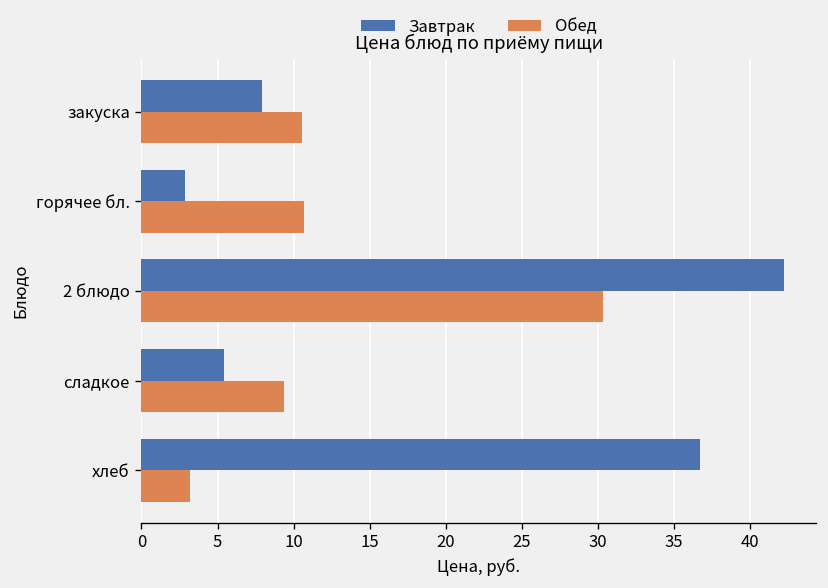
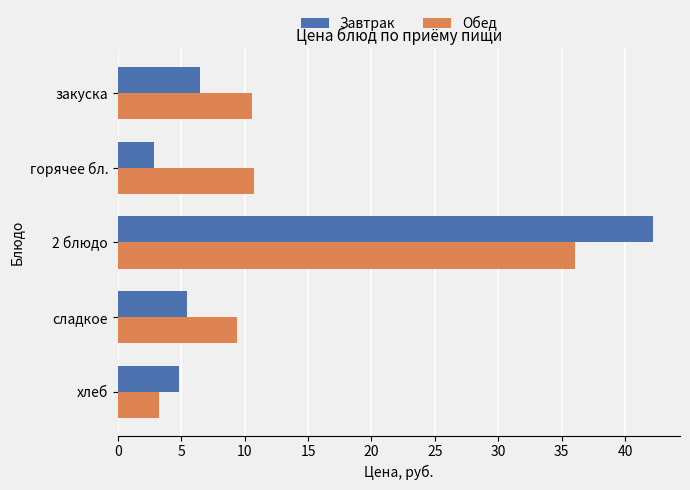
Завтрак, закуска: 7.9 -> 6.5
Обед, 2 блюдо: 30.3 -> 36.0
Завтрак, хлеб: 36.7 -> 4.8
